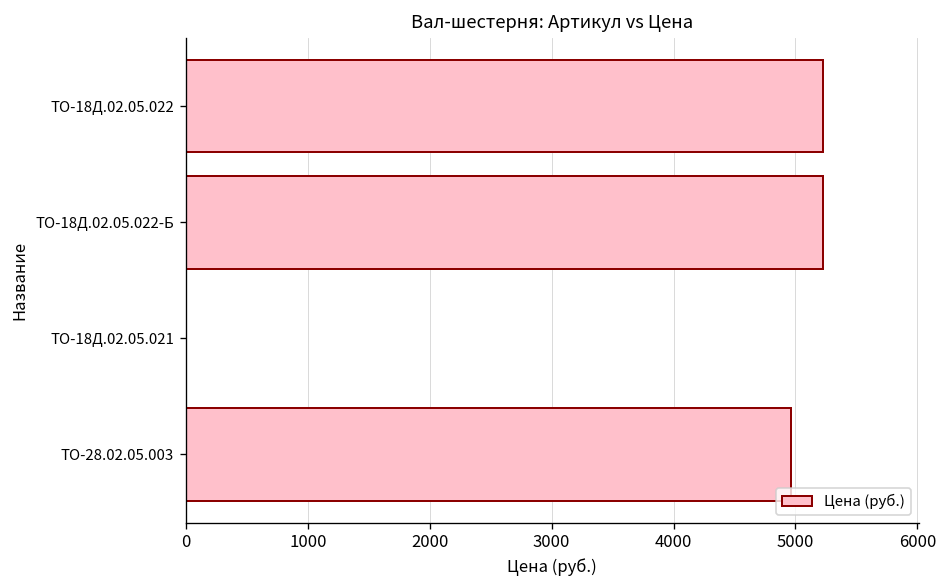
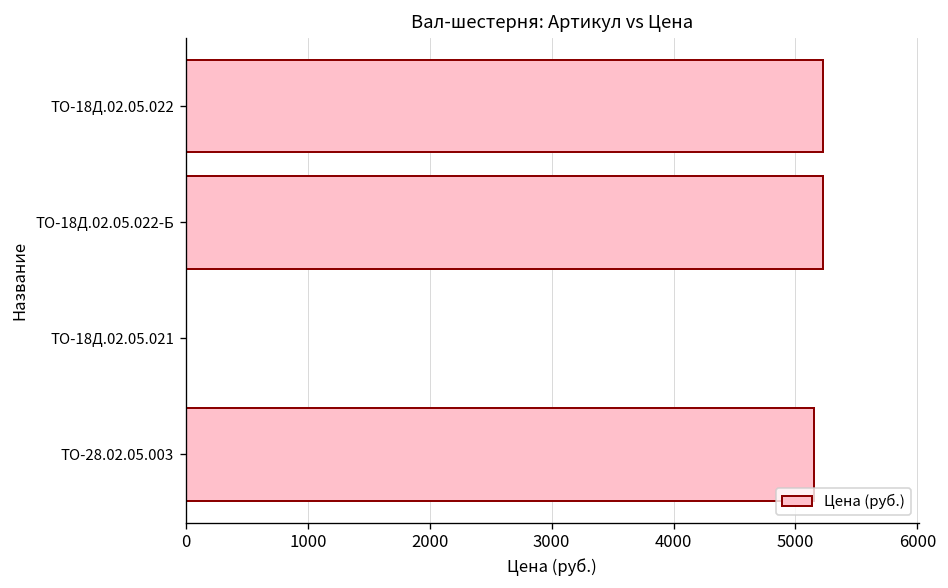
Цена (руб.), ТО-28.02.05.003: 4960 -> 5150
